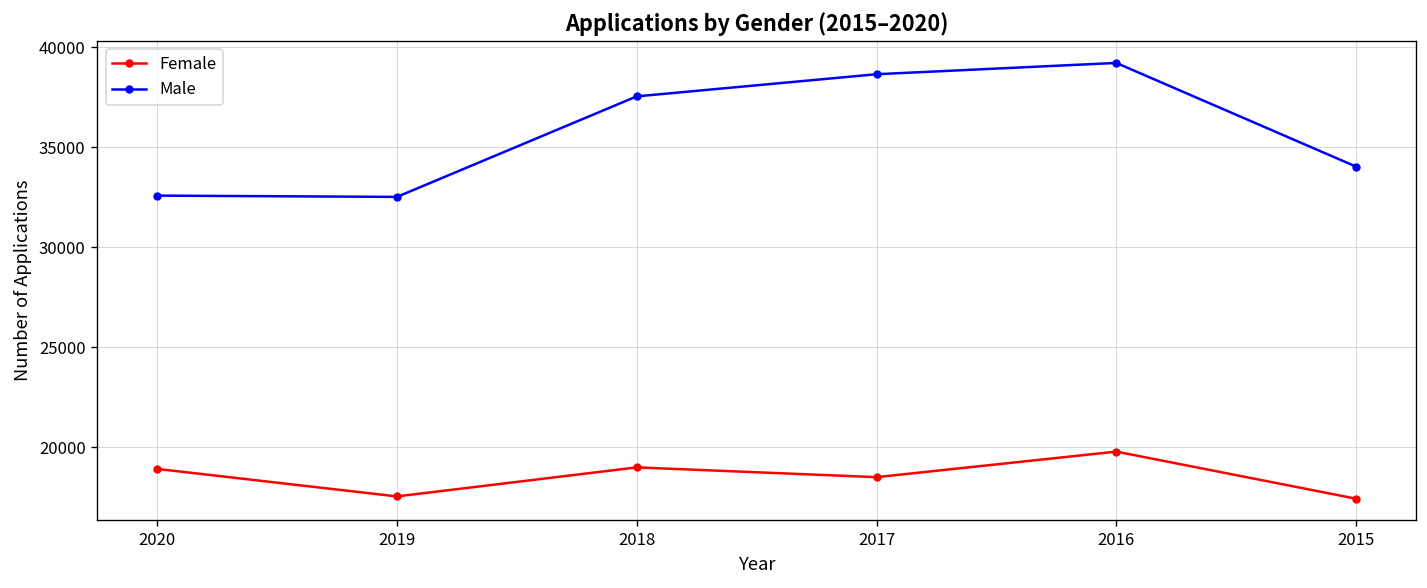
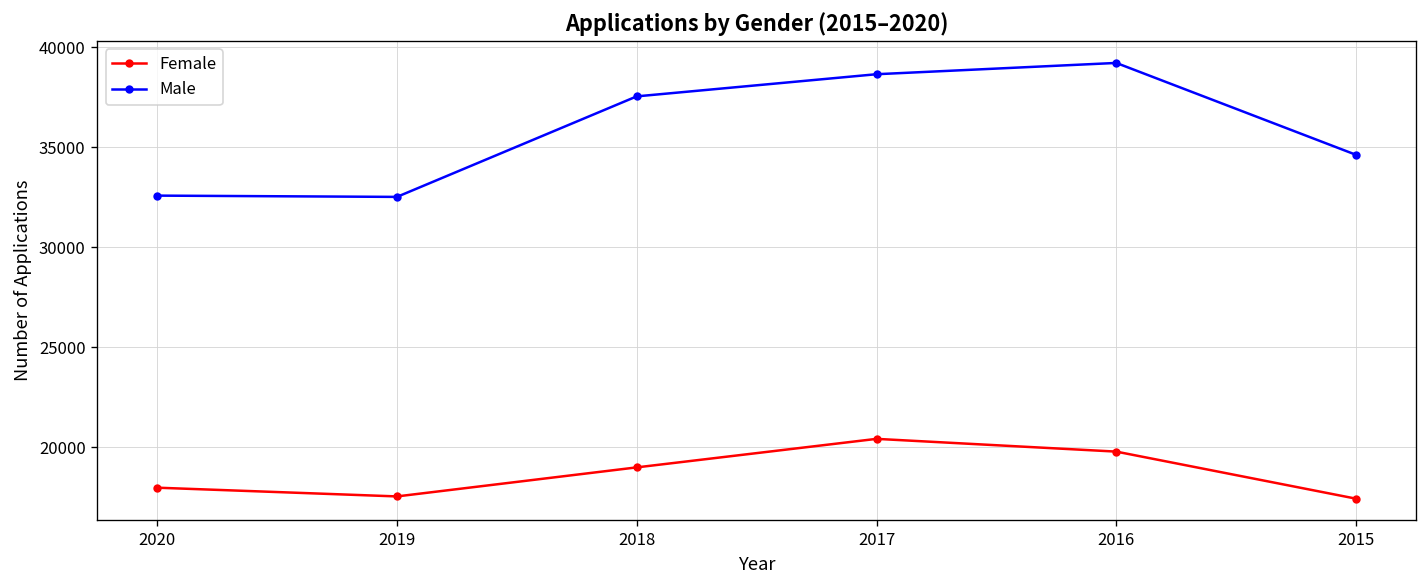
Female, 2020: 18900 -> 18000
Female, 2017: 18500 -> 20400
Male, 2015: 34000 -> 34600
